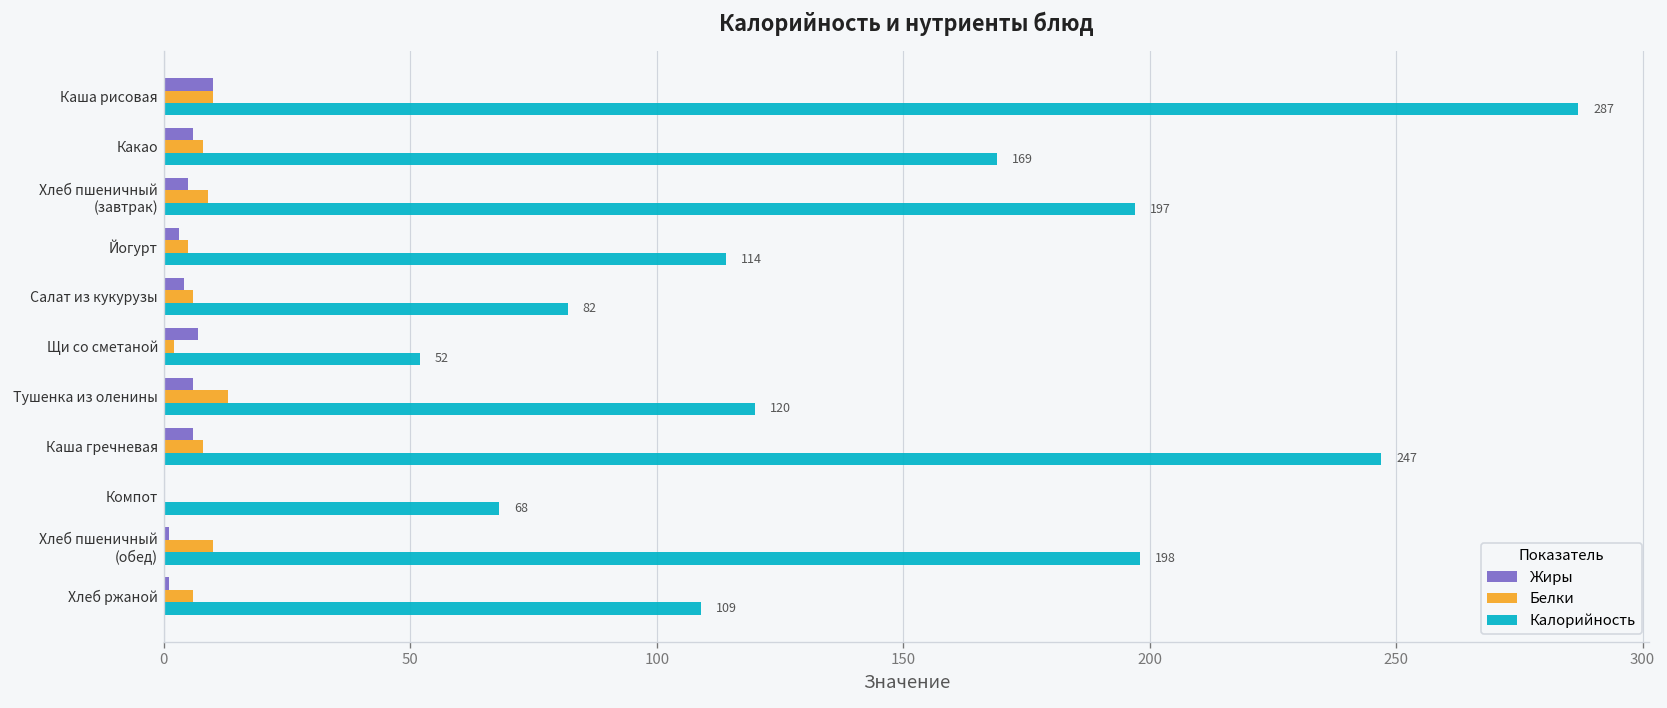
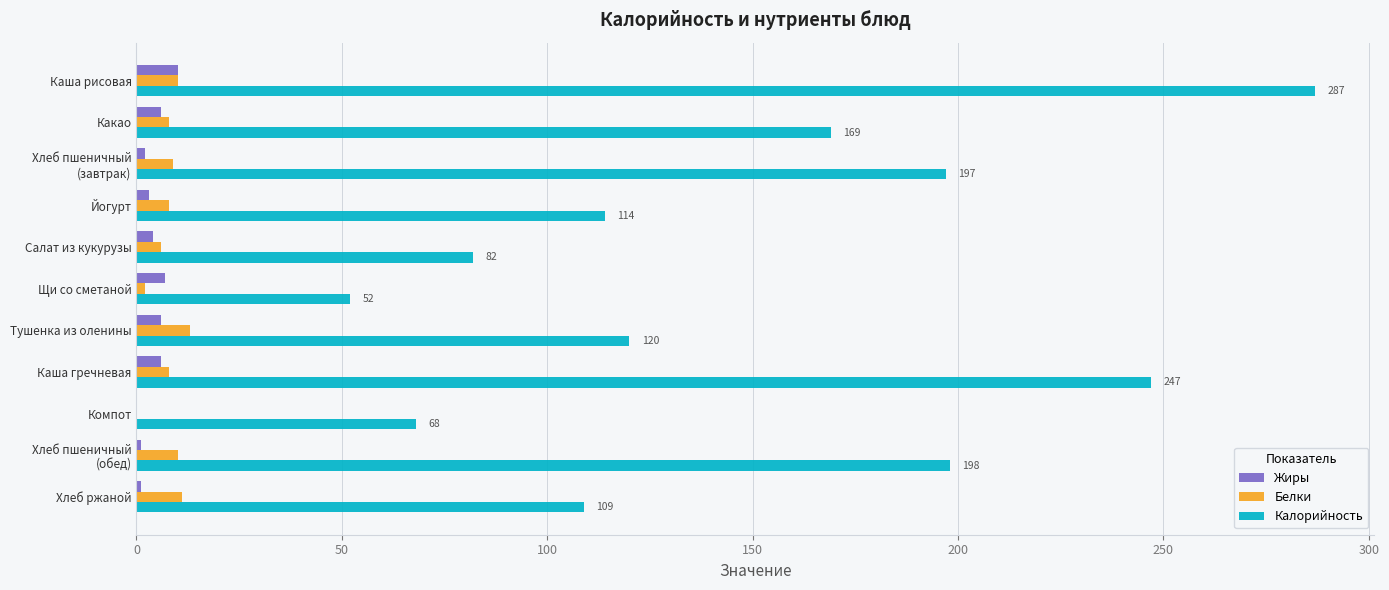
Жиры, Хлеб пшеничный (завтрак): 5 -> 2
Белки, Йогурт: 5 -> 8
Белки, Хлеб ржаной: 6 -> 11
